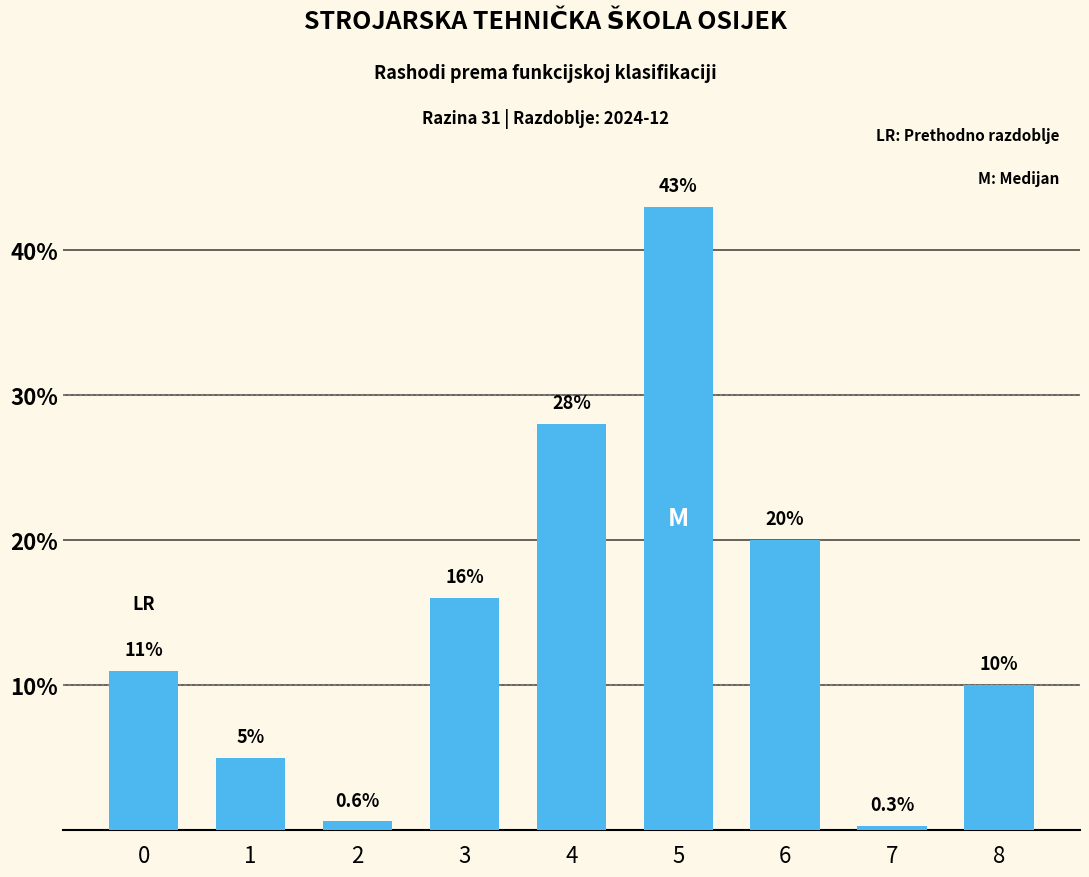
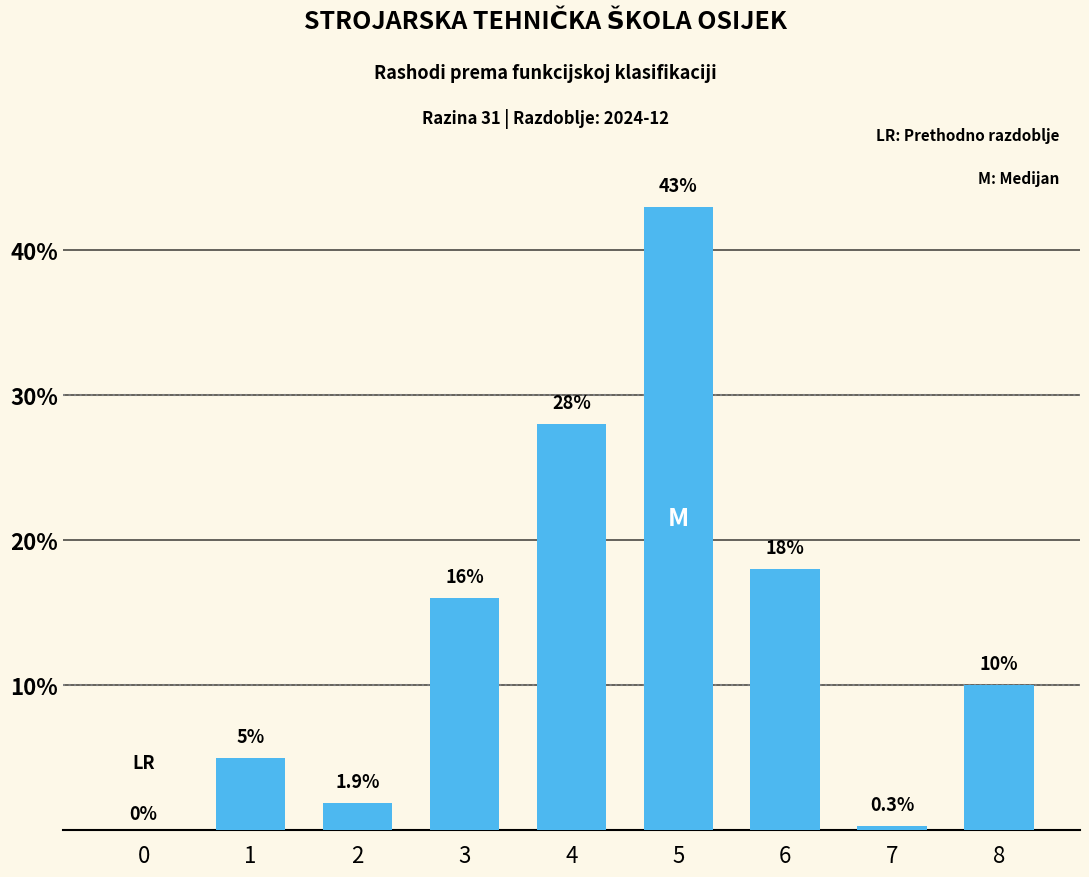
0: 11% -> 0%
2: 0.6% -> 1.9%
6: 20% -> 18%
